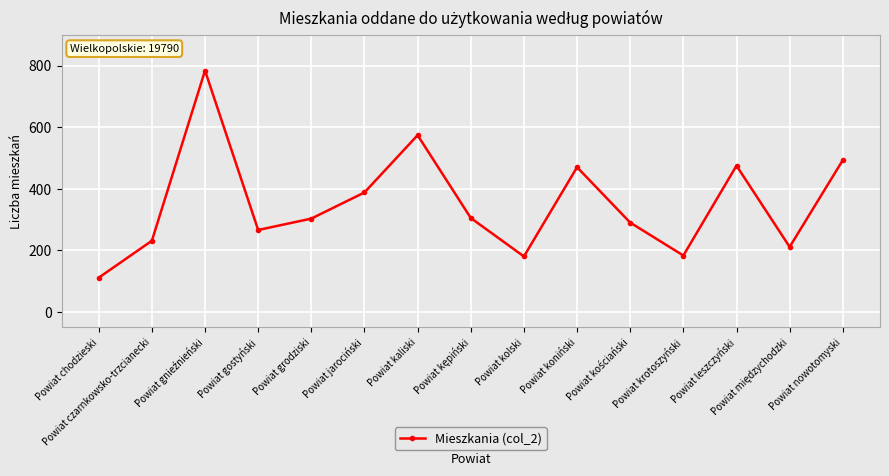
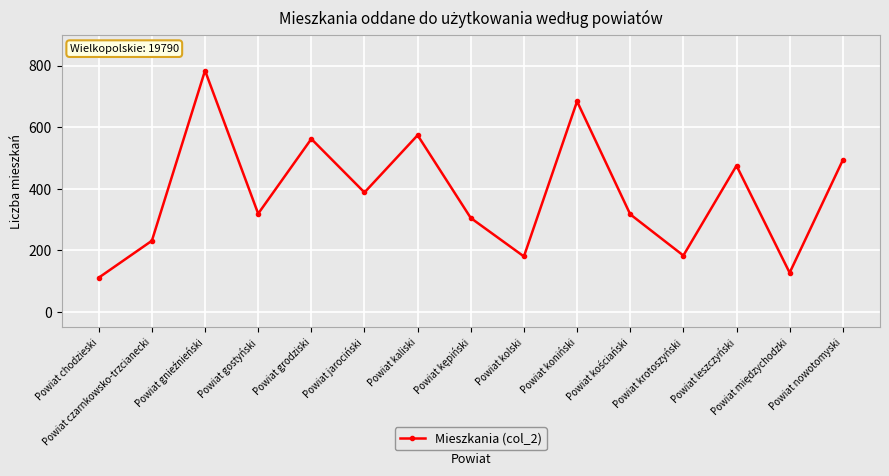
Powiat gostyński: 270 -> 320
Powiat grodziski: 300 -> 560
Powiat koniński: 470 -> 680
Powiat kościański: 290 -> 320
Powiat międzychodzki: 210 -> 130
